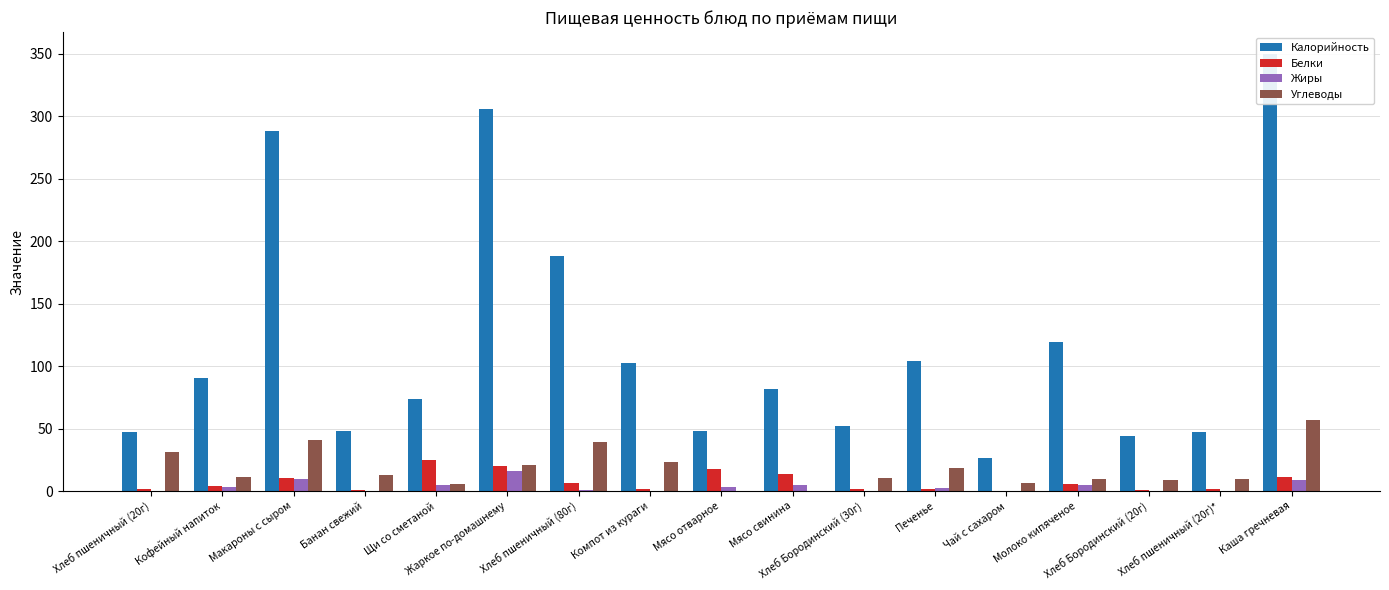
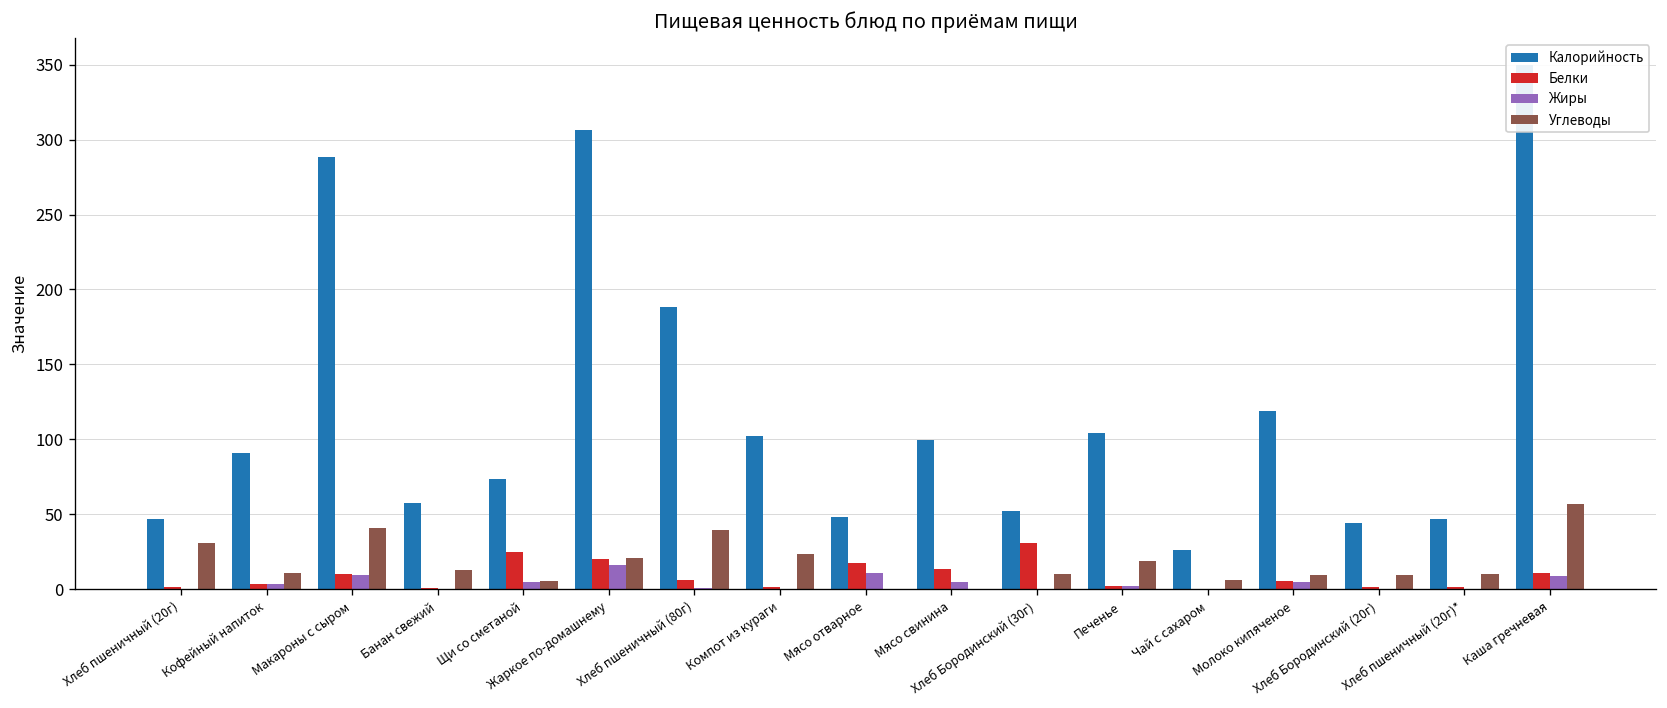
Калорийность, Банан свежий: 48 -> 58
Жиры, Мясо отварное: 3 -> 11
Калорийность, Мясо свинина: 82 -> 99
Белки, Хлеб Бородинский (30г): 2 -> 31
